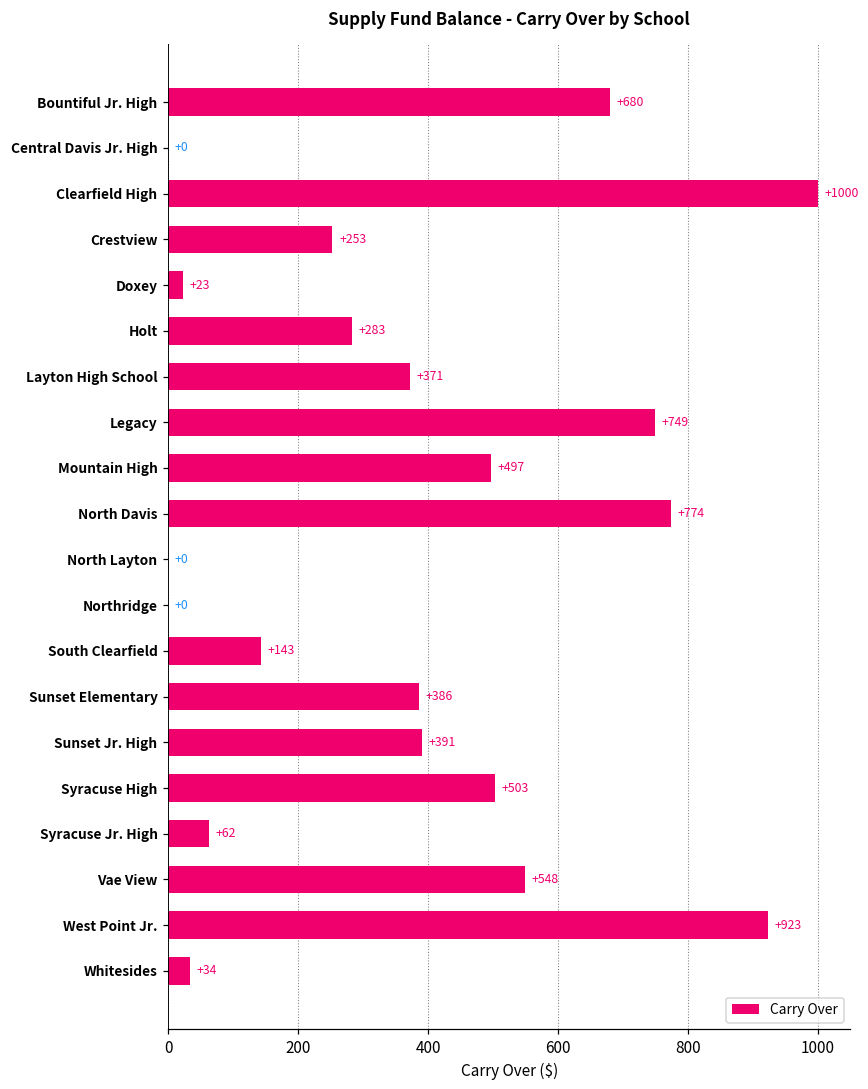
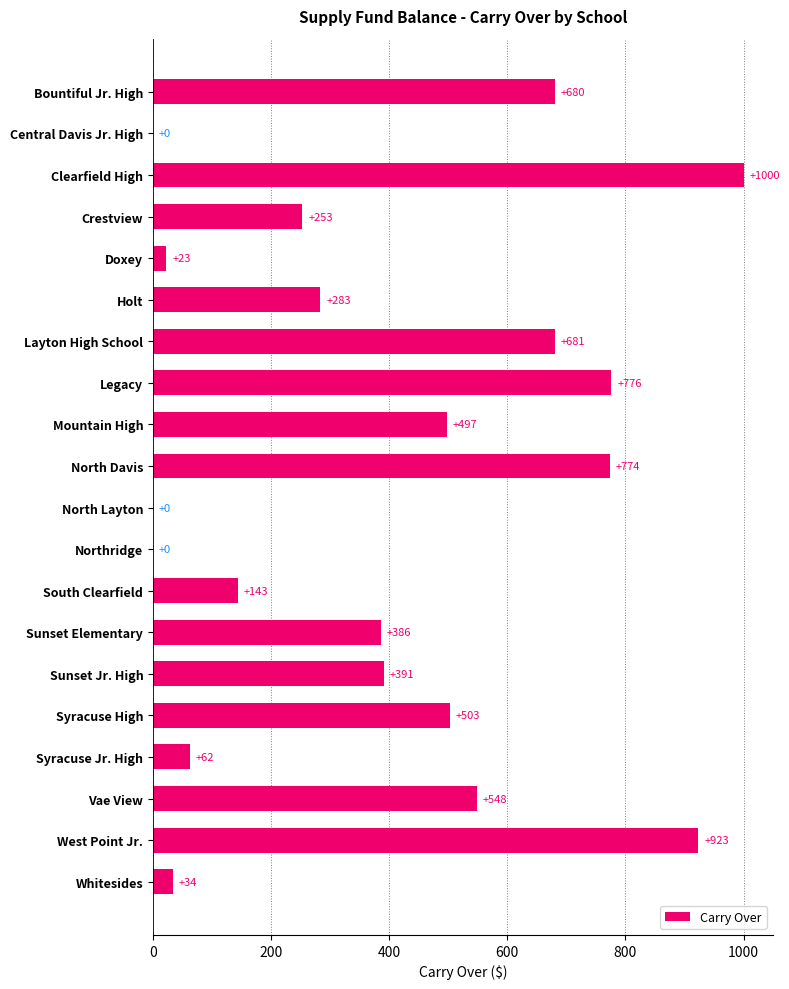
Layton High School: +371 -> +681
Legacy: +749 -> +776
